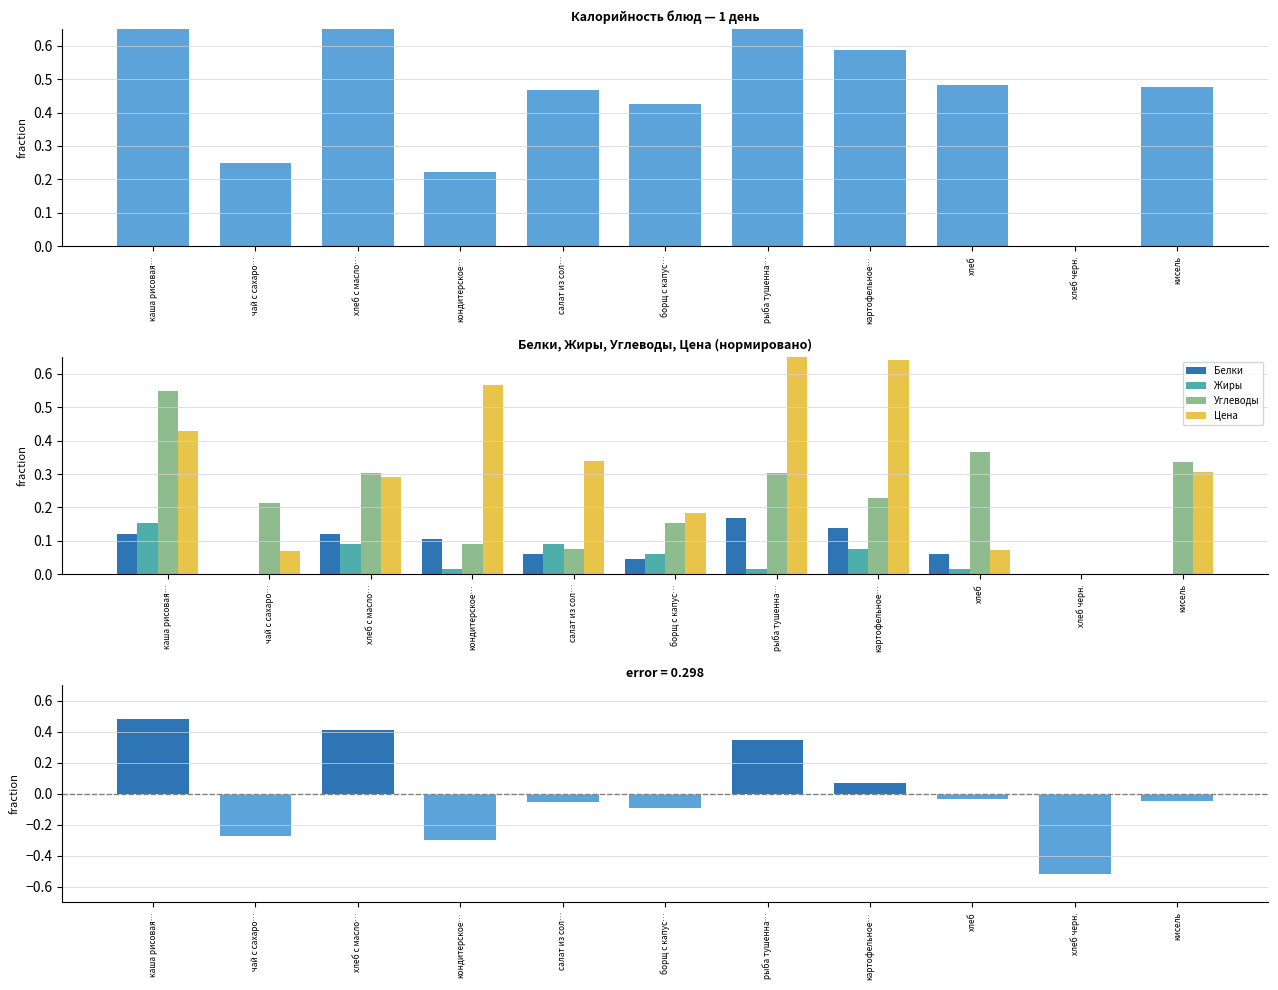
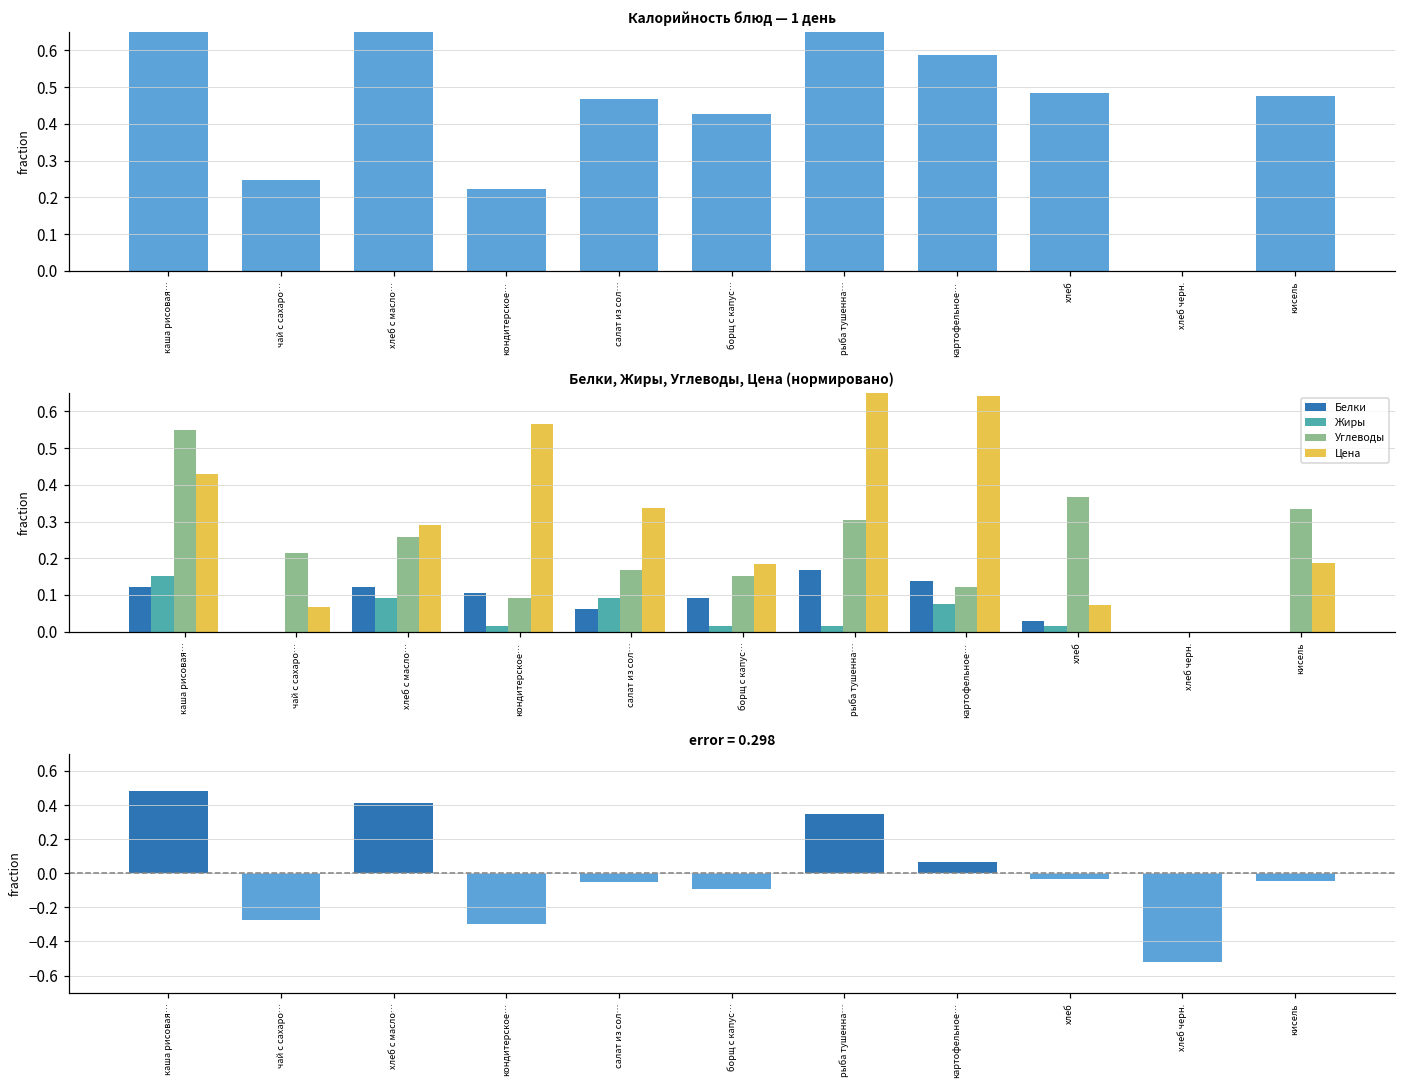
Белки, Жиры, Углеводы, Цена (нормировано), Углеводы, хлеб с масло…: 0.30 -> 0.26
Белки, Жиры, Углеводы, Цена (нормировано), Углеводы, салат из сол…: 0.08 -> 0.17
Белки, Жиры, Углеводы, Цена (нормировано), Белки, борщ с капус…: 0.05 -> 0.09
Белки, Жиры, Углеводы, Цена (нормировано), Жиры, борщ с капус…: 0.06 -> 0.02
Белки, Жиры, Углеводы, Цена (нормировано), Углеводы, картофельное…: 0.23 -> 0.12
Белки, Жиры, Углеводы, Цена (нормировано), Белки, хлеб: 0.06 -> 0.03
Белки, Жиры, Углеводы, Цена (нормировано), Цена, кисель: 0.31 -> 0.19
